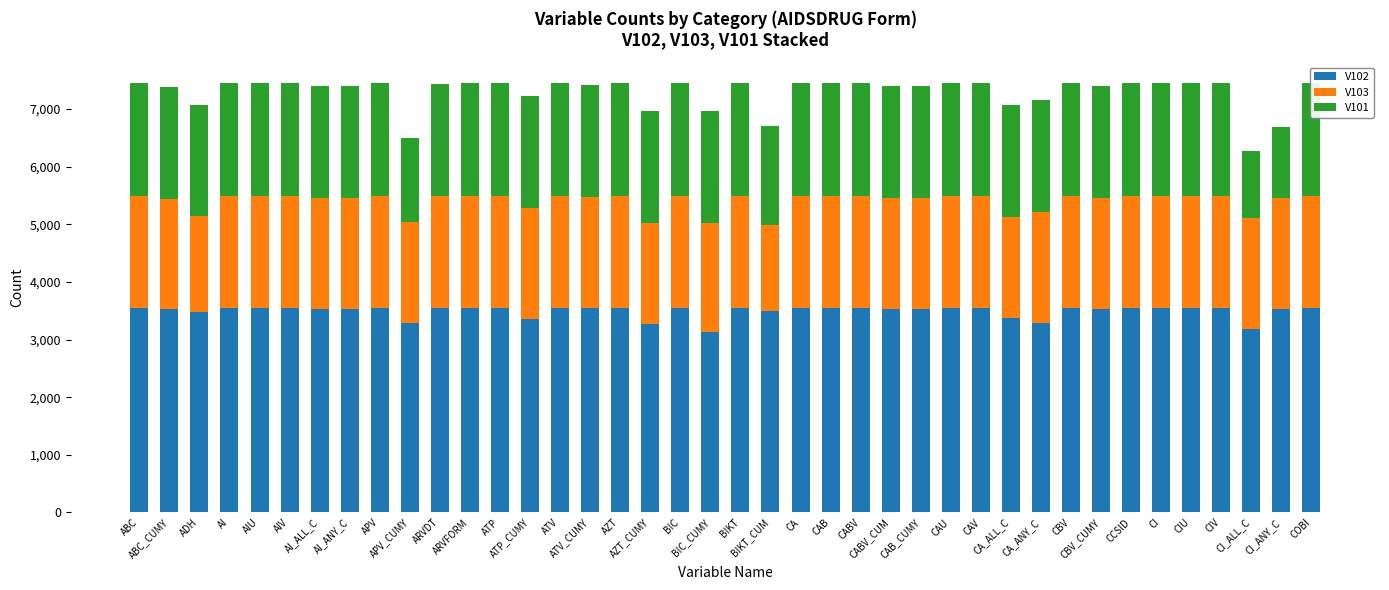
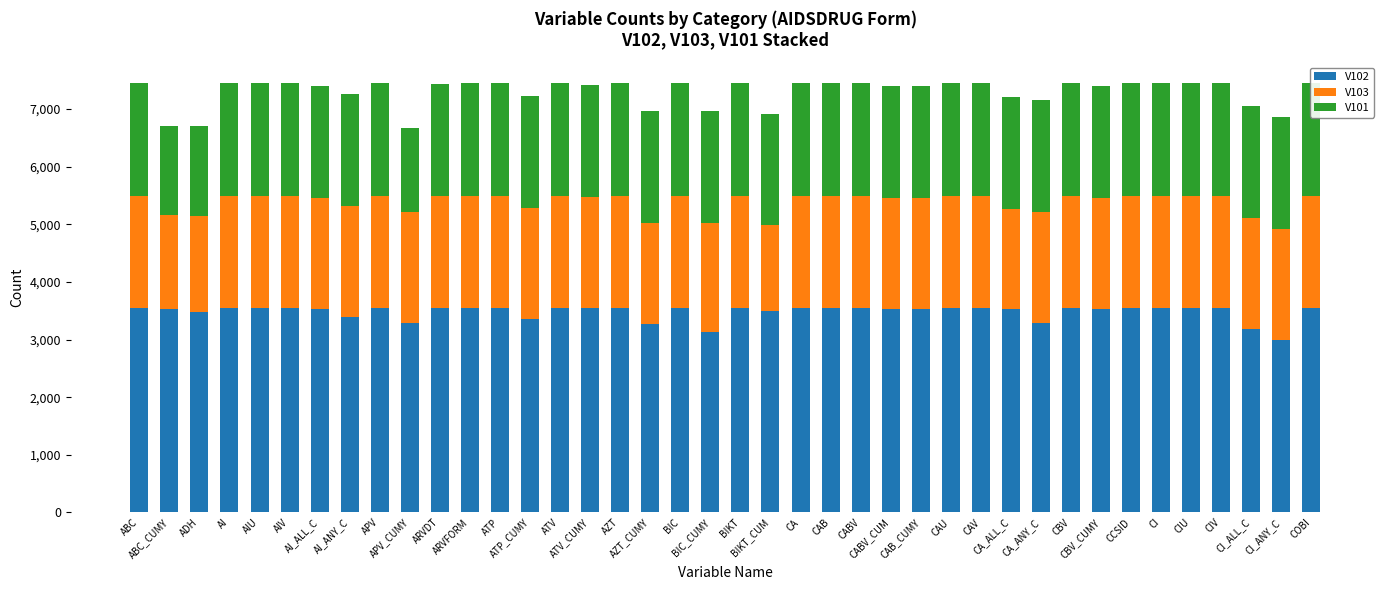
V103, ABC_CUMY: 1,900 -> 1,600
V101, ABC_CUMY: 1,900 -> 1,500
V101, ADH: 1,900 -> 1,500
V102, AI_ANY_C: 3,500 -> 3,400
V103, APV_CUMY: 1,700 -> 1,900
V101, BIKT_CUM: 1,700 -> 1,900
V102, CA_ALL_C: 3,400 -> 3,500
V101, CI_ALL_C: 1,200 -> 1,900
V102, CI_ANY_C: 3,500 -> 3,000
V101, CI_ANY_C: 1,200 -> 1,900
